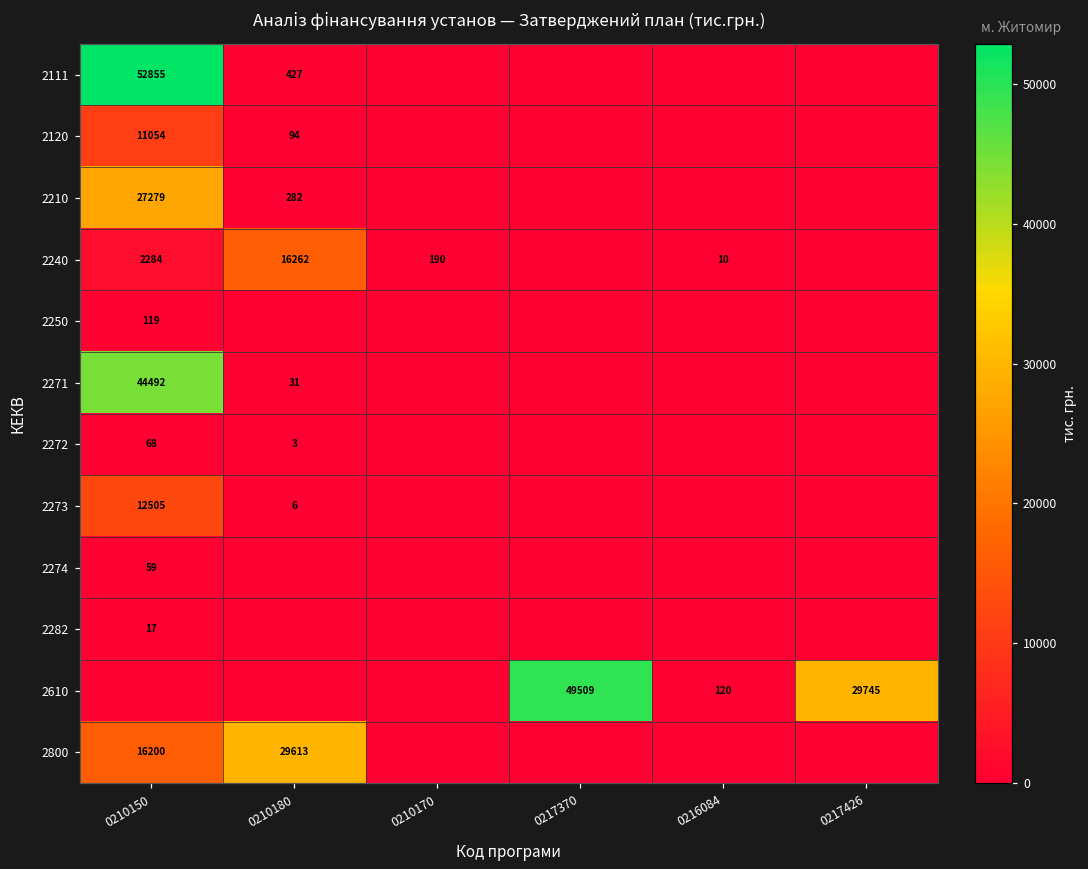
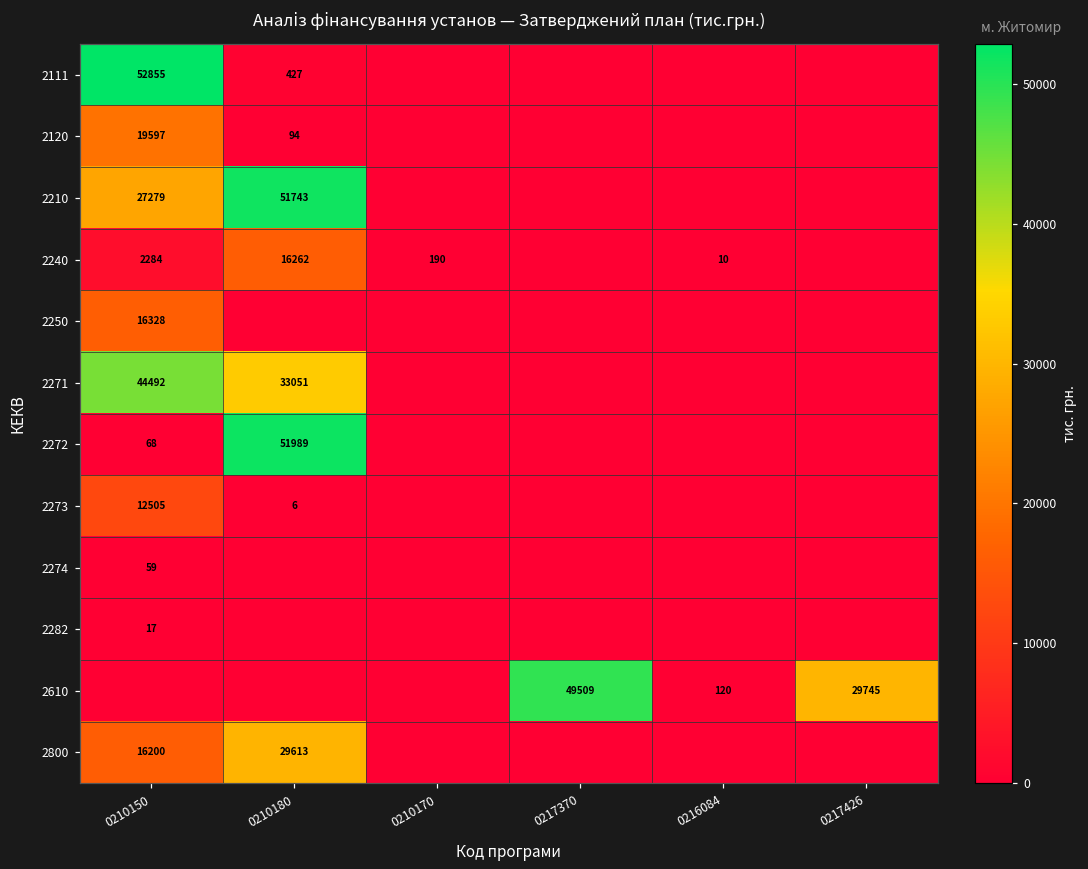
2120, 0210150: 11054 -> 19597
2210, 0210180: 282 -> 51743
2250, 0210150: 119 -> 16328
2271, 0210180: 31 -> 33051
2272, 0210180: 3 -> 51989
